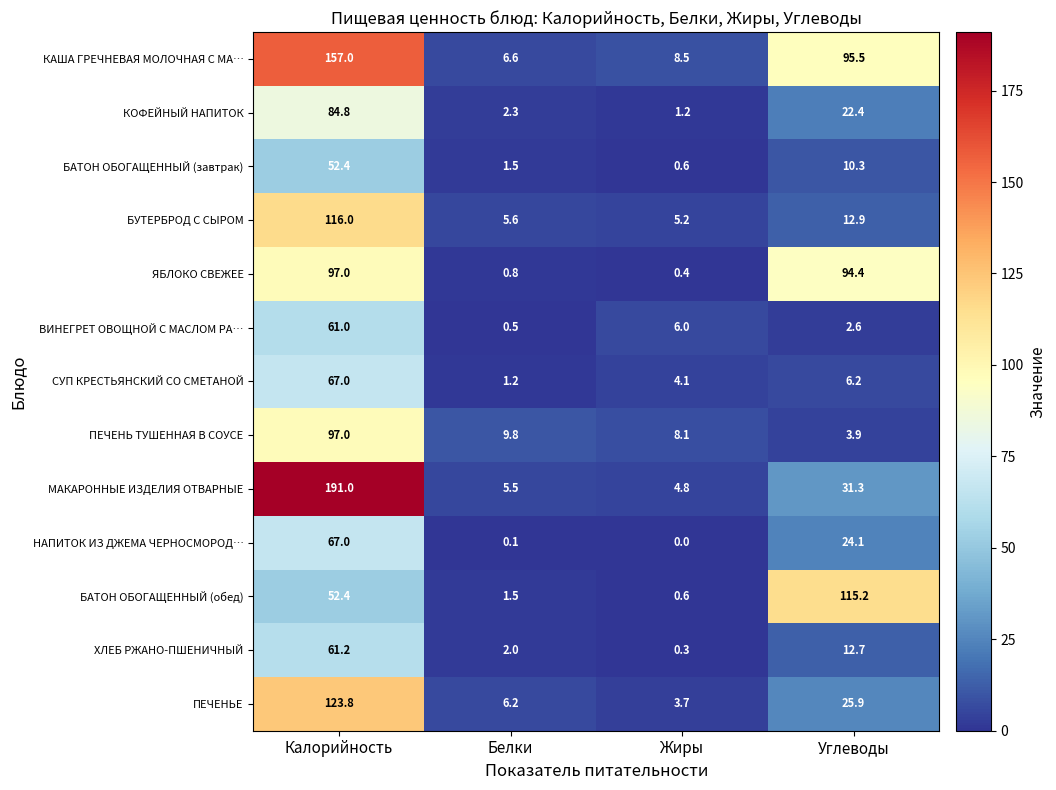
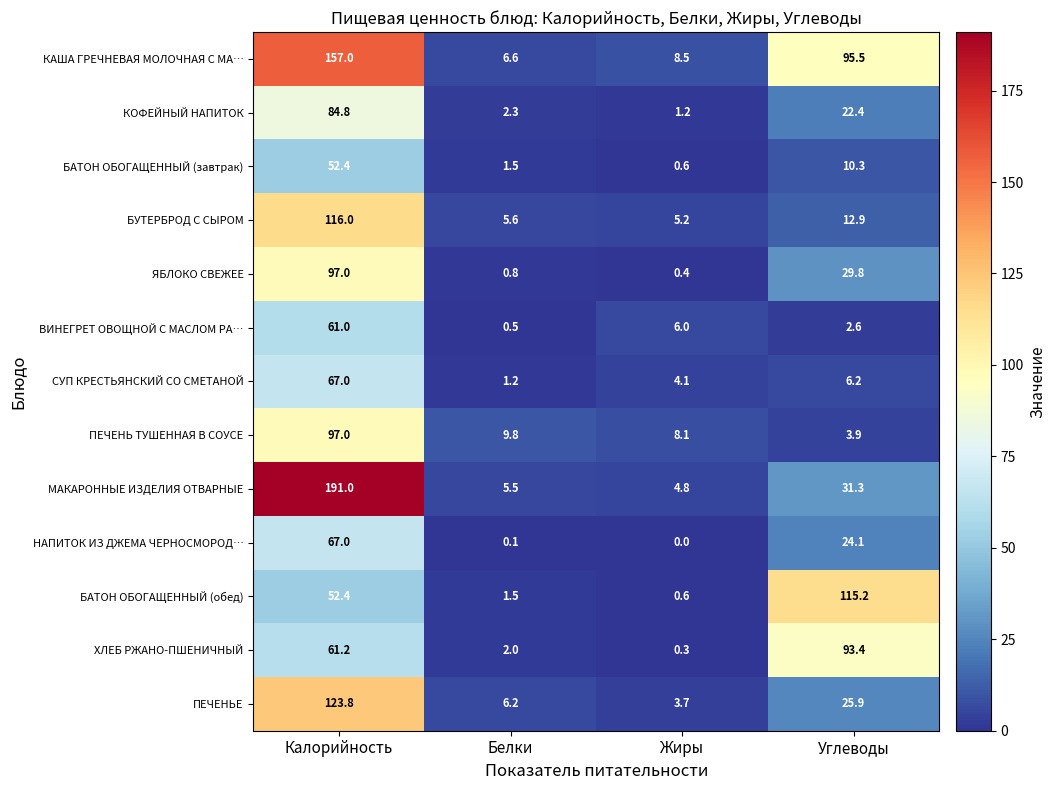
ЯБЛОКО СВЕЖЕЕ, Углеводы: 94.4 -> 29.8
ХЛЕБ РЖАНО-ПШЕНИЧНЫЙ, Углеводы: 12.7 -> 93.4
